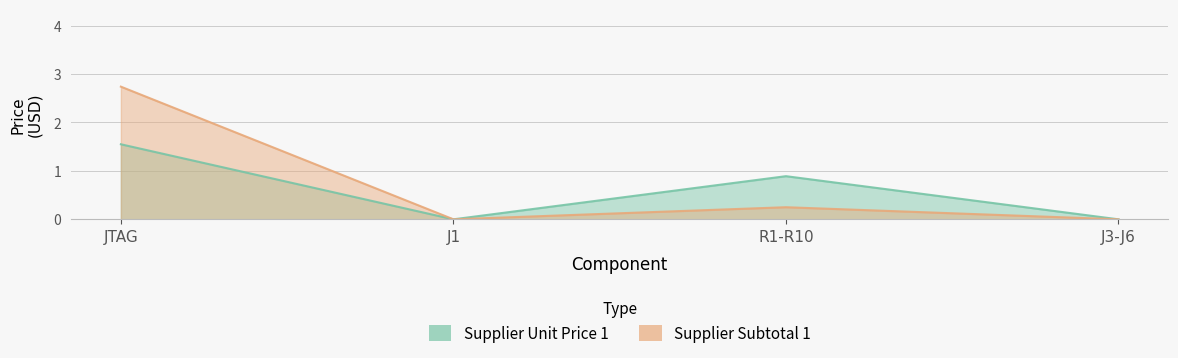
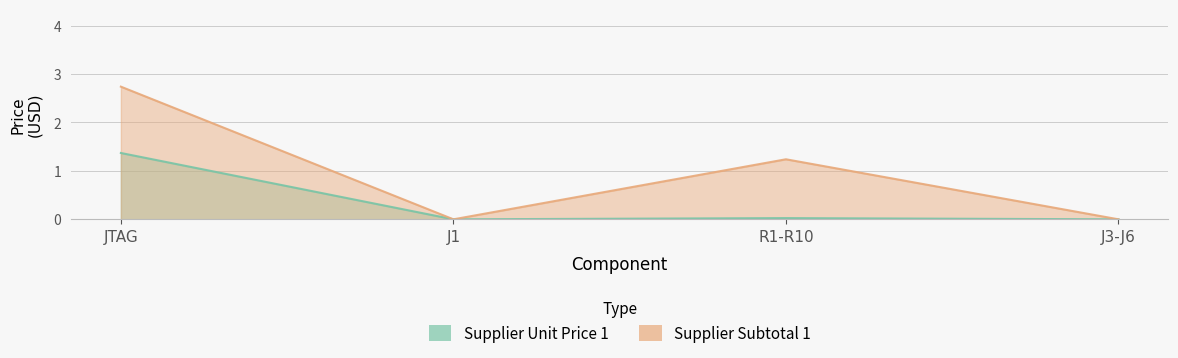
Supplier Unit Price 1, JTAG: 1.6 -> 1.4
Supplier Unit Price 1, R1-R10: 0.9 -> 0.0
Supplier Subtotal 1, R1-R10: 0.3 -> 1.2
